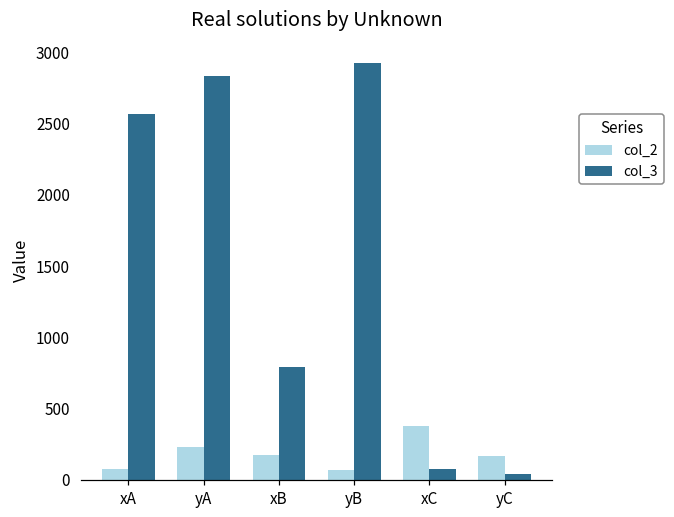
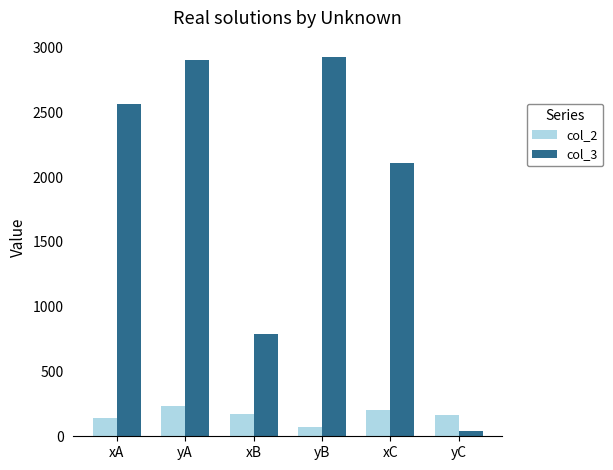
col_2, xA: 70 -> 140
col_3, yA: 2830 -> 2910
col_2, xC: 380 -> 200
col_3, xC: 80 -> 2110
